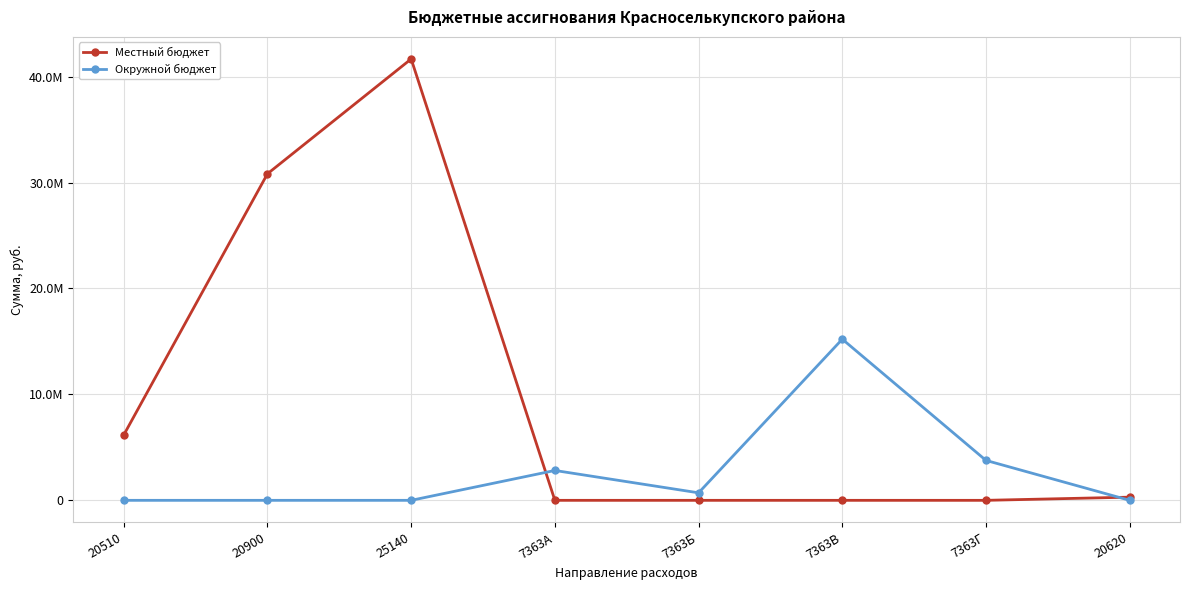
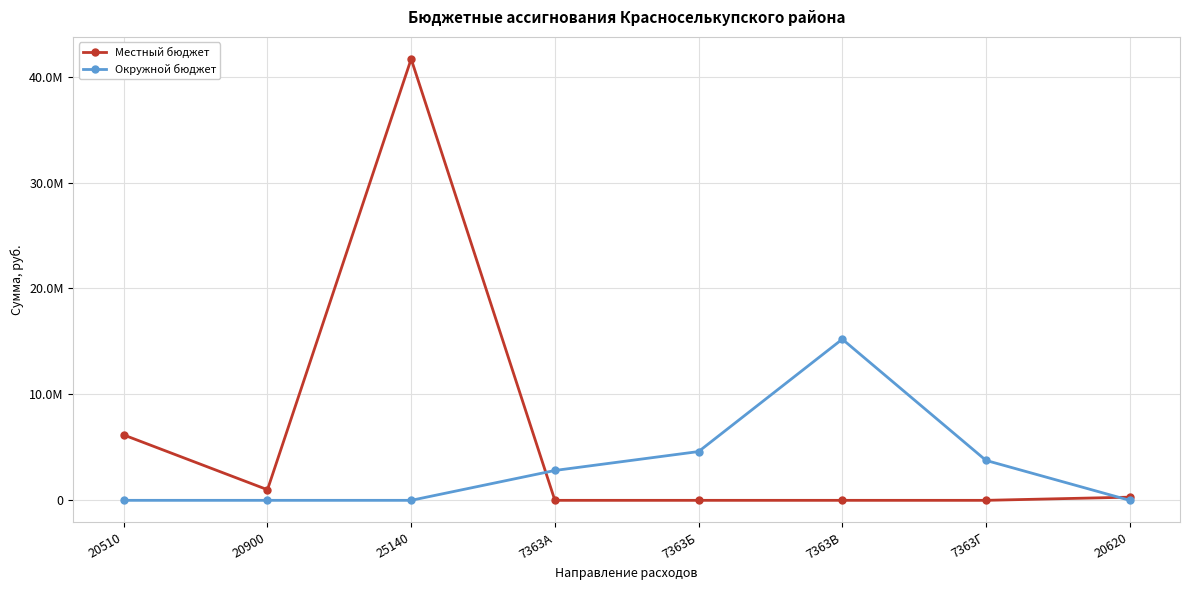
Местный бюджет, 20900: 30.8М -> 1.0М
Окружной бюджет, 7363Б: 0.7М -> 4.6М
